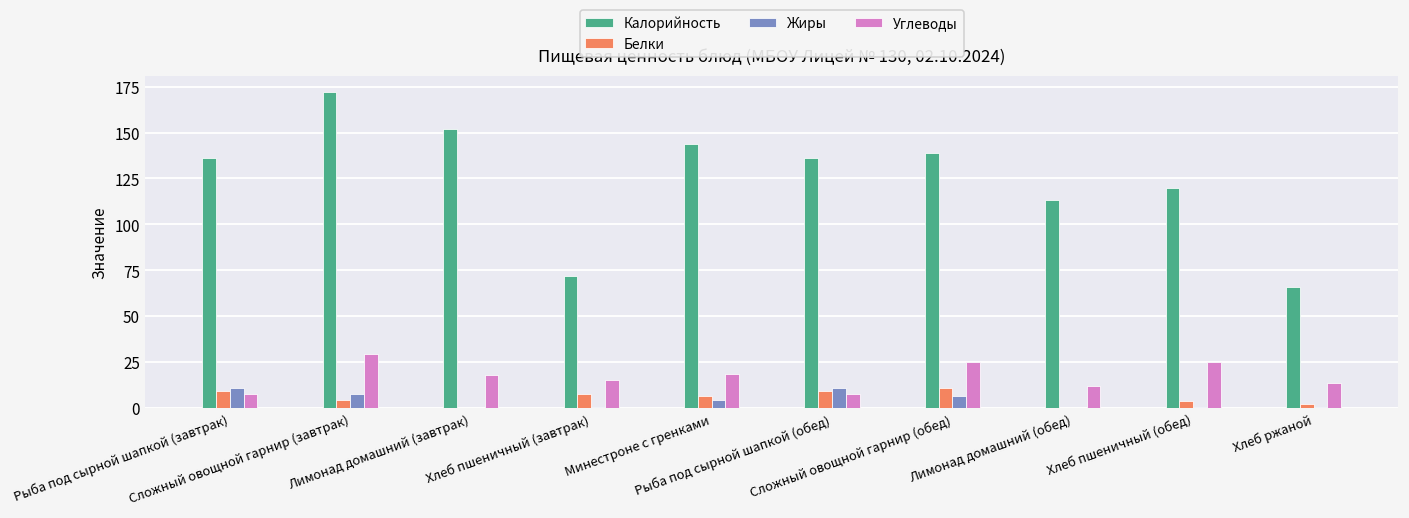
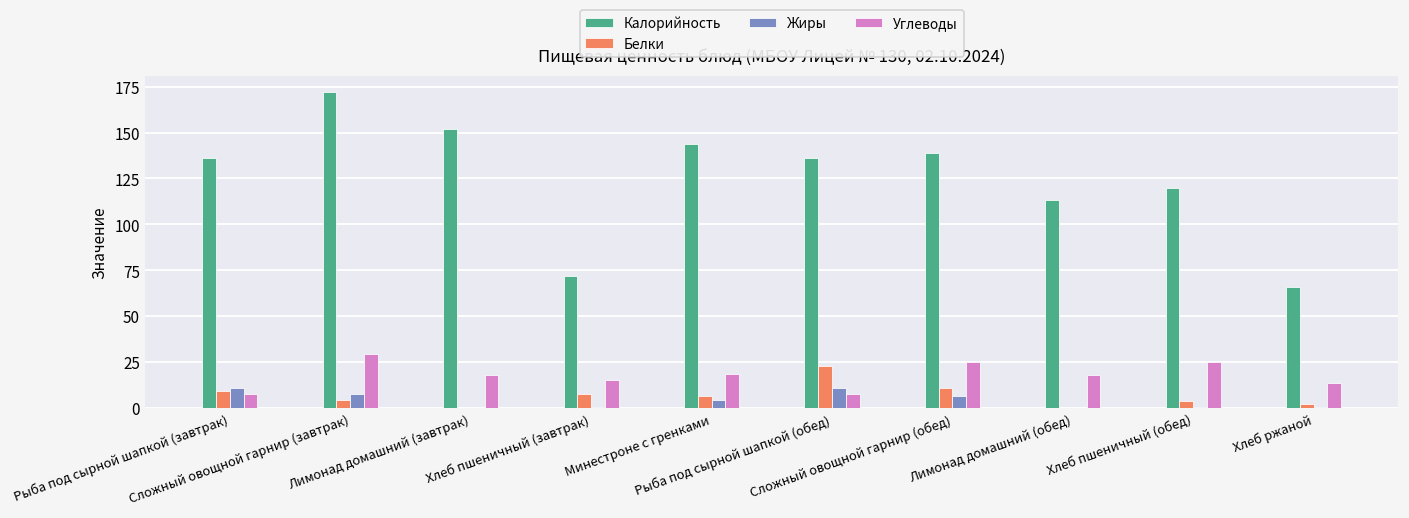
Белки, Рыба под сырной шапкой (обед): 9 -> 23
Углеводы, Лимонад домашний (обед): 12 -> 18
